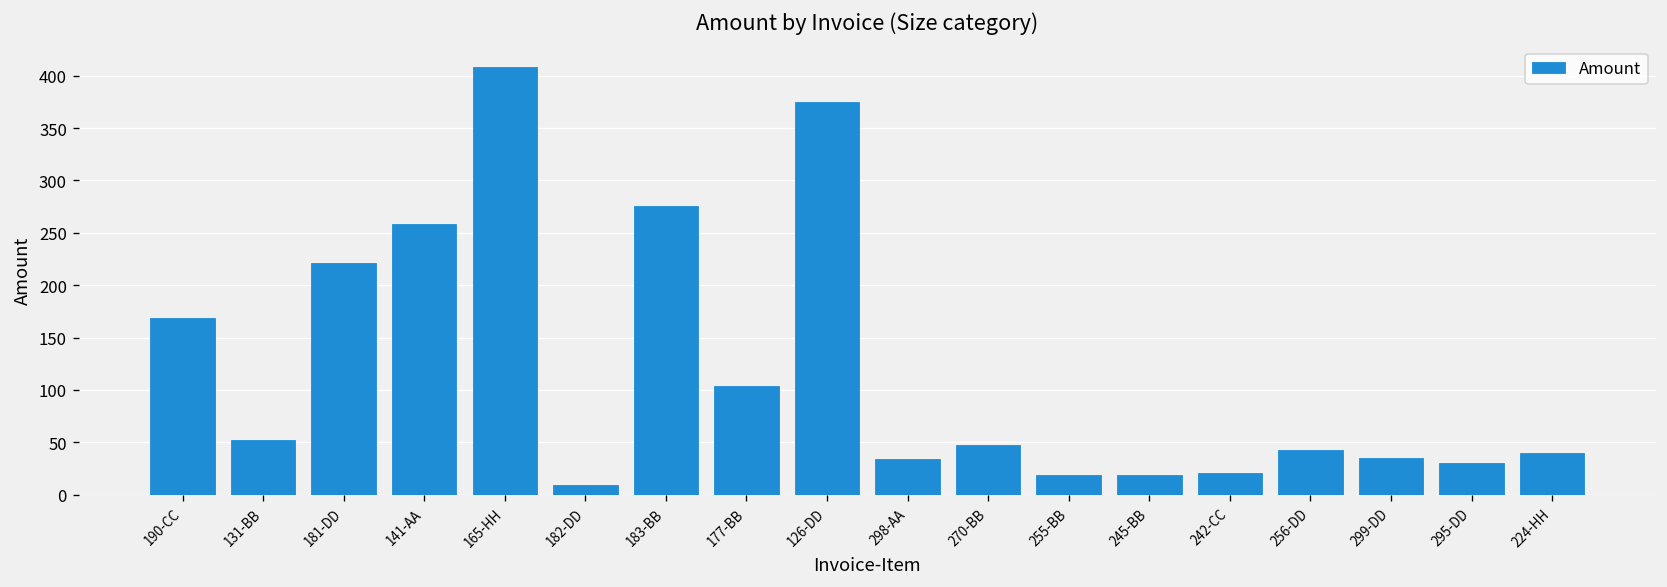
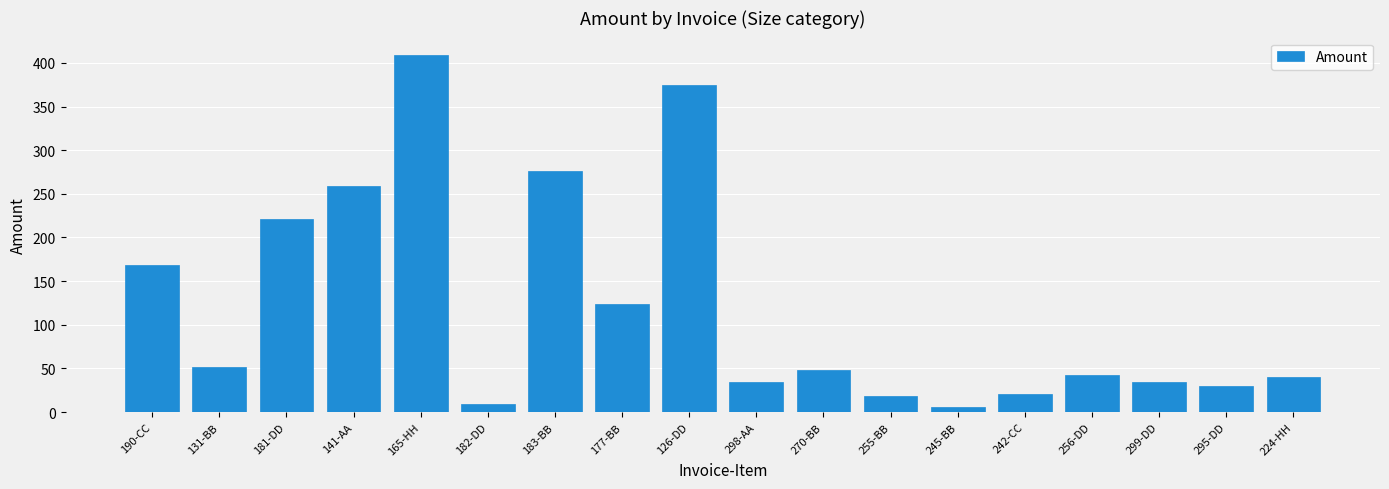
177-BB: 100 -> 120
245-BB: 20 -> 10
